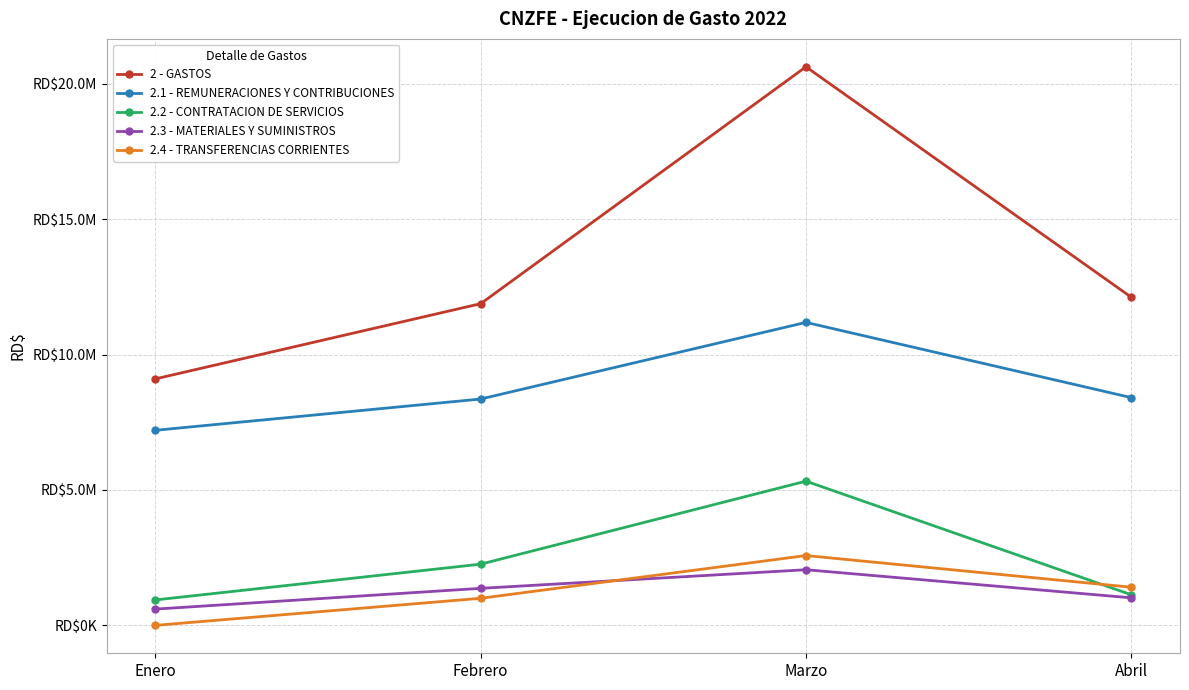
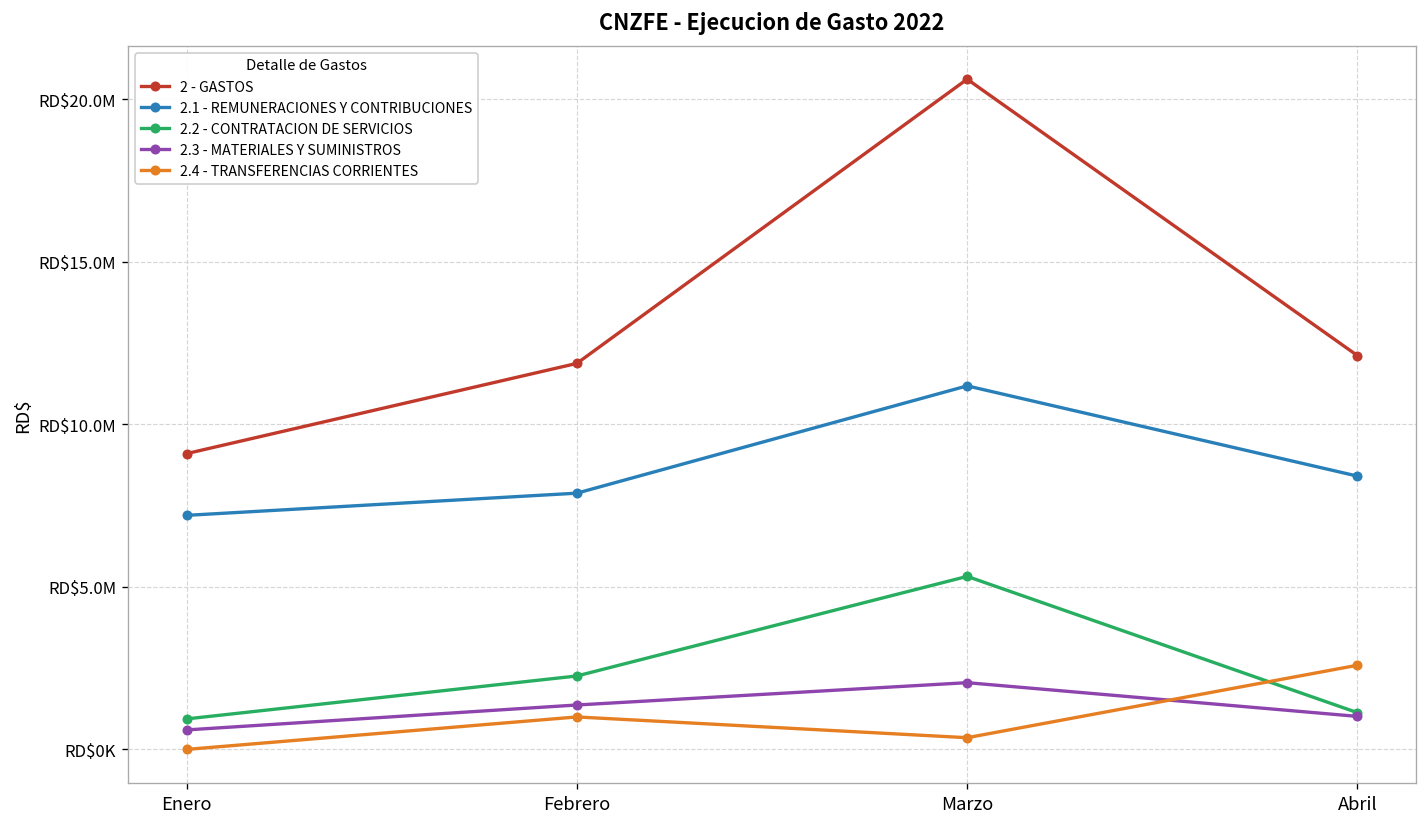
2.1 - REMUNERACIONES Y CONTRIBUCIONES, Febrero: RD$8400000 -> RD$7900000
2.4 - TRANSFERENCIAS CORRIENTES, Marzo: RD$2600000 -> RD$400000
2.4 - TRANSFERENCIAS CORRIENTES, Abril: RD$1400000 -> RD$2600000
